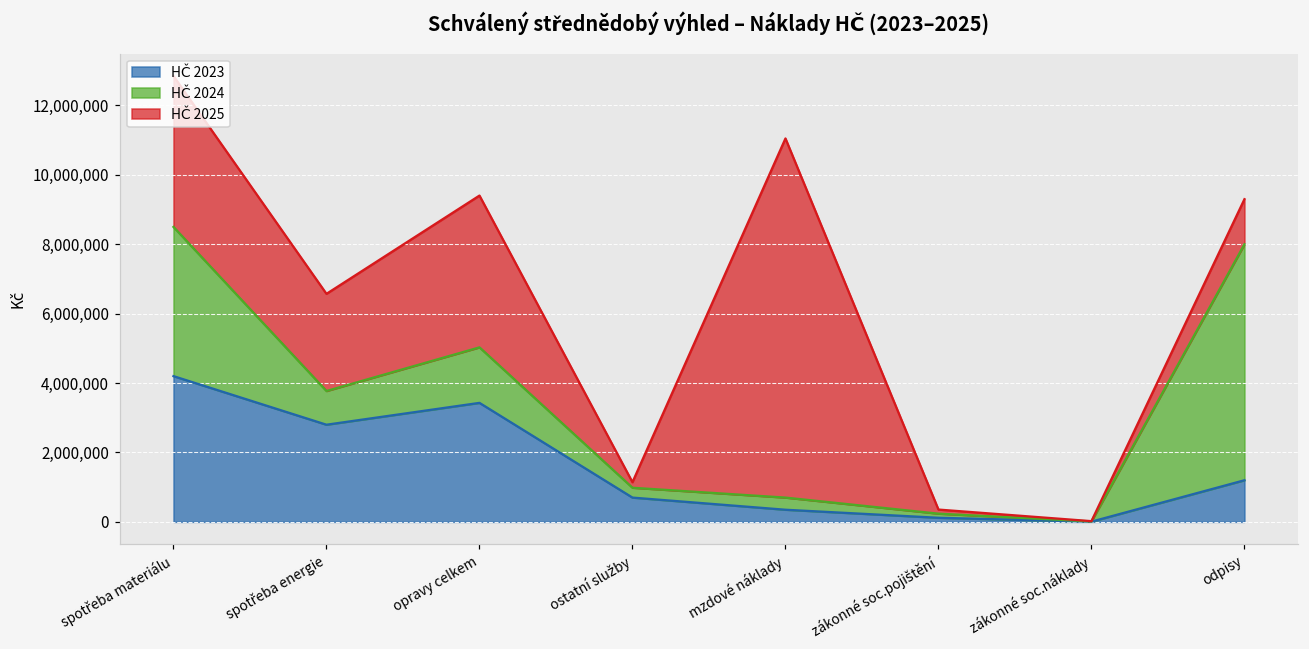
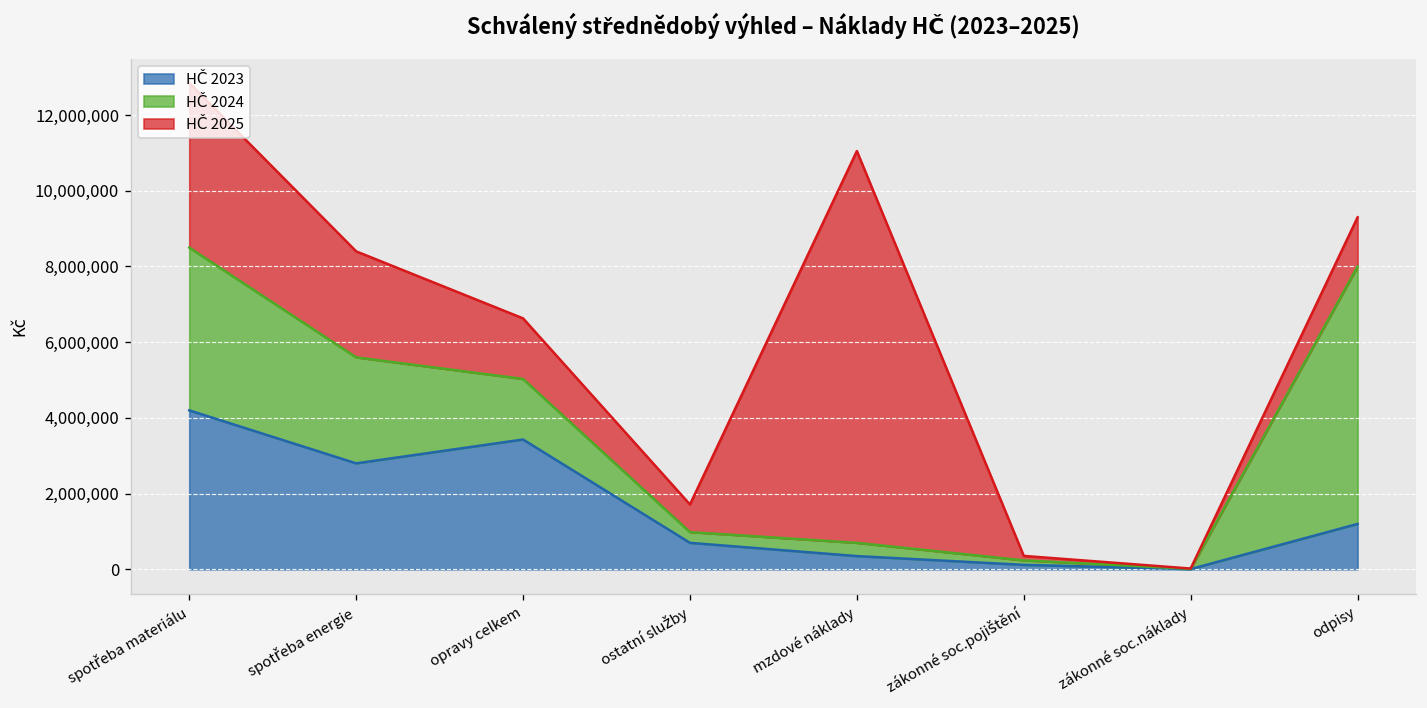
HČ 2024, spotřeba energie: 1,000,000 -> 2,800,000
HČ 2025, opravy celkem: 4,400,000 -> 1,600,000
HČ 2025, ostatní služby: 200,000 -> 700,000
